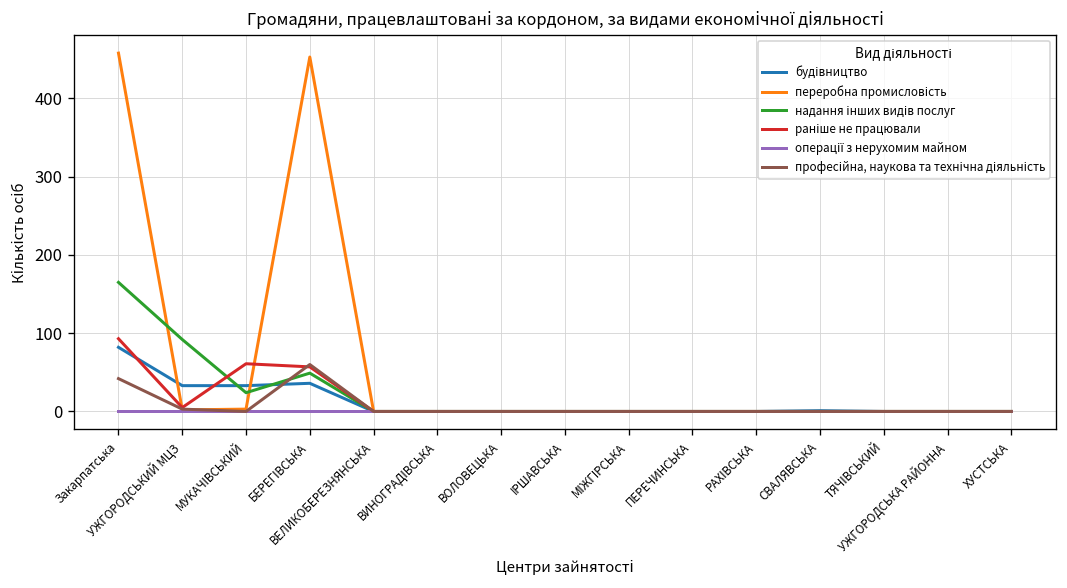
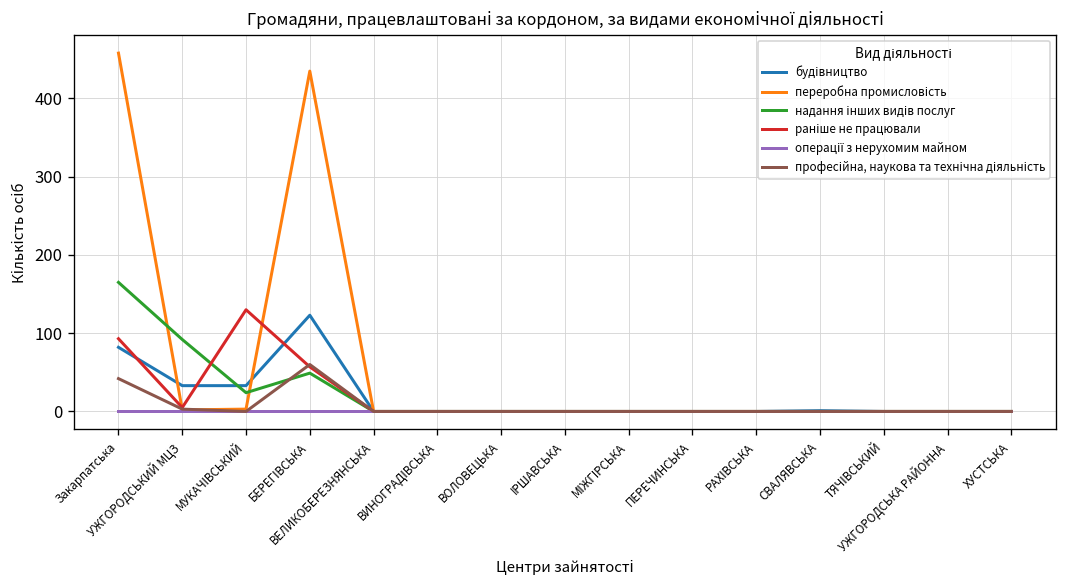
раніше не працювали, МУКАЧІВСЬКИЙ: 60 -> 130
будівництво, БЕРЕГІВСЬКА: 40 -> 120
переробна промисловість, БЕРЕГІВСЬКА: 450 -> 440
